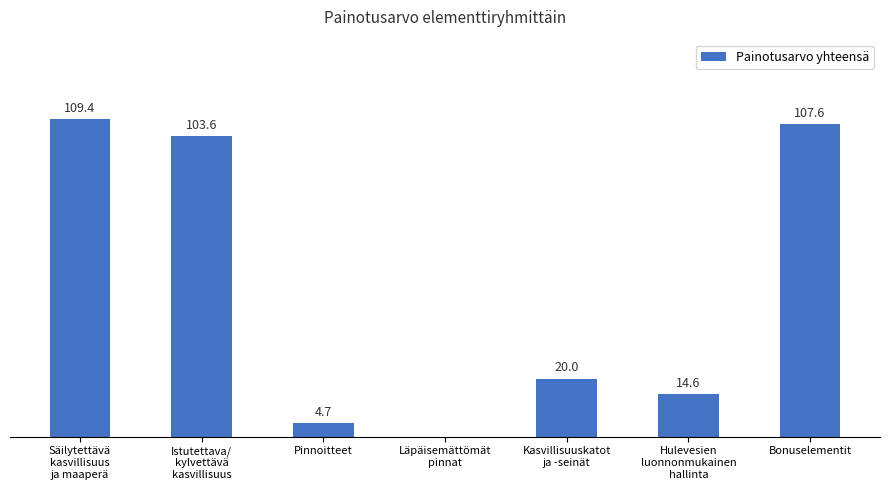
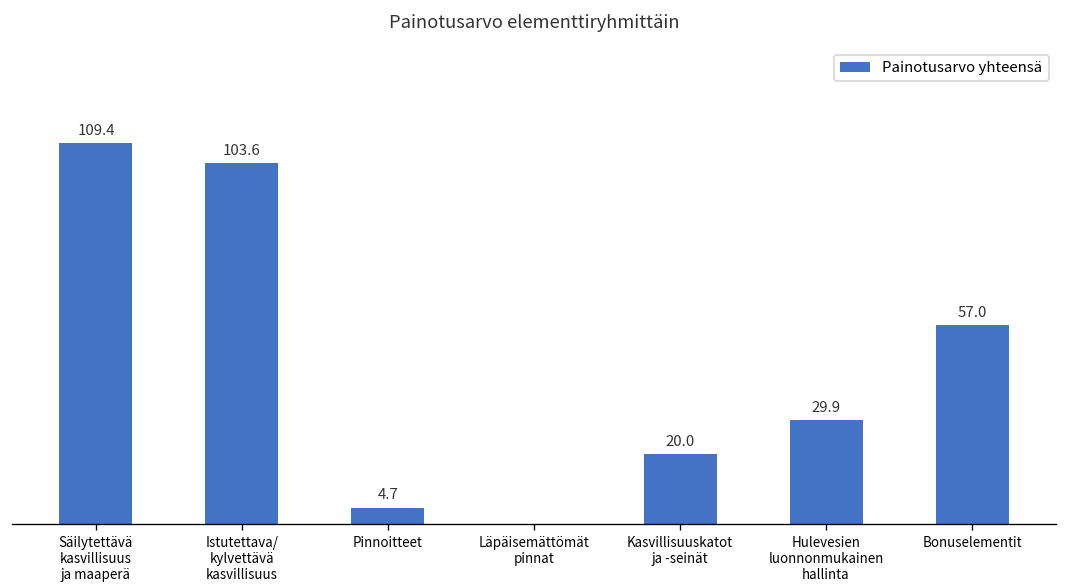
Hulevesien luonnonmukainen hallinta: 14.6 -> 29.9
Bonuselementit: 107.6 -> 57.0
